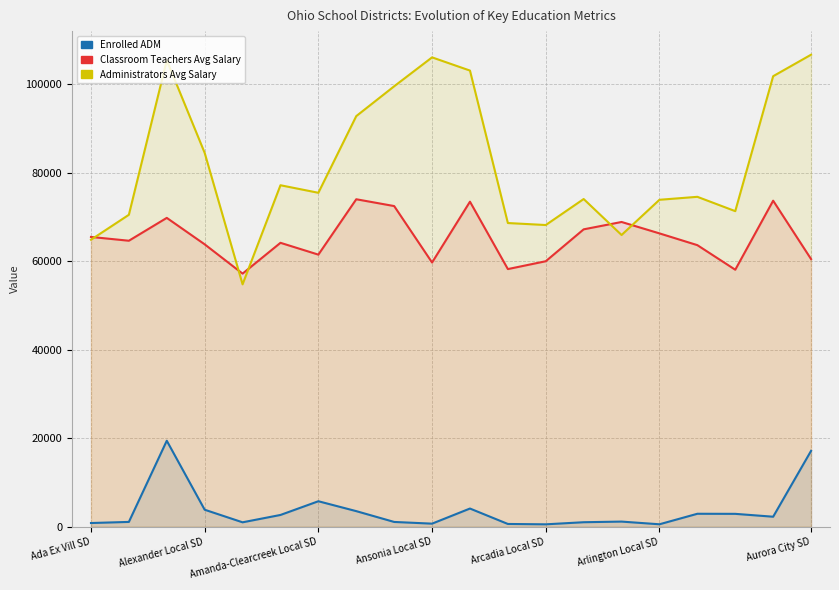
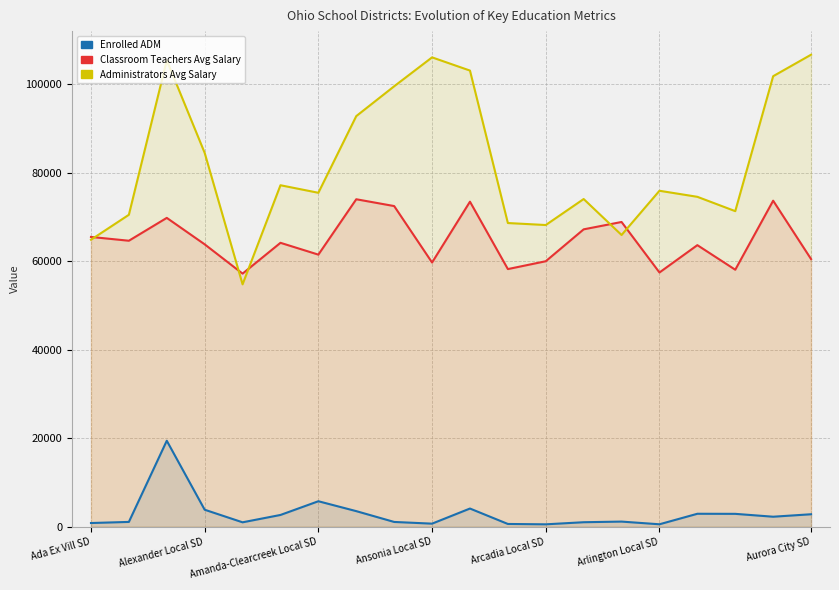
Classroom Teachers Avg Salary, Arlington Local SD: 66000 -> 57000
Administrators Avg Salary, Arlington Local SD: 74000 -> 76000
Enrolled ADM, Aurora City SD: 17000 -> 3000
